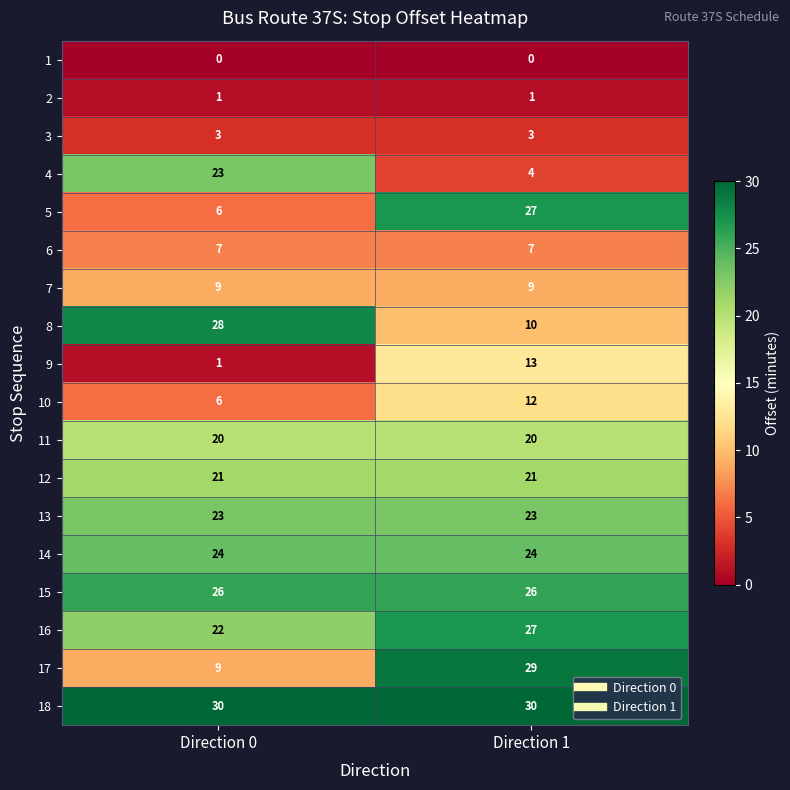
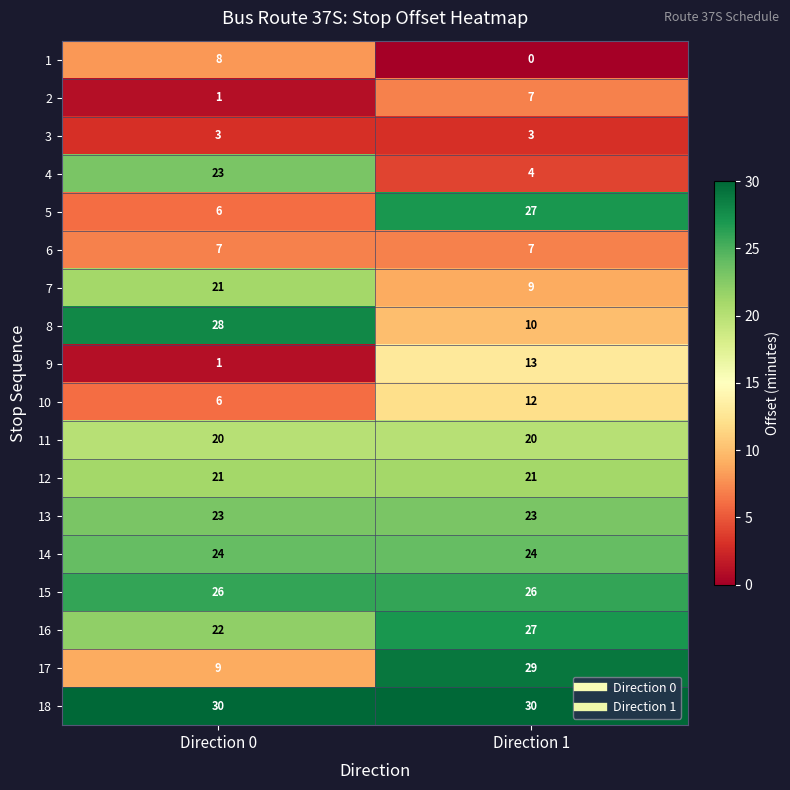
1, Direction 0: 0 -> 8
2, Direction 1: 1 -> 7
7, Direction 0: 9 -> 21
